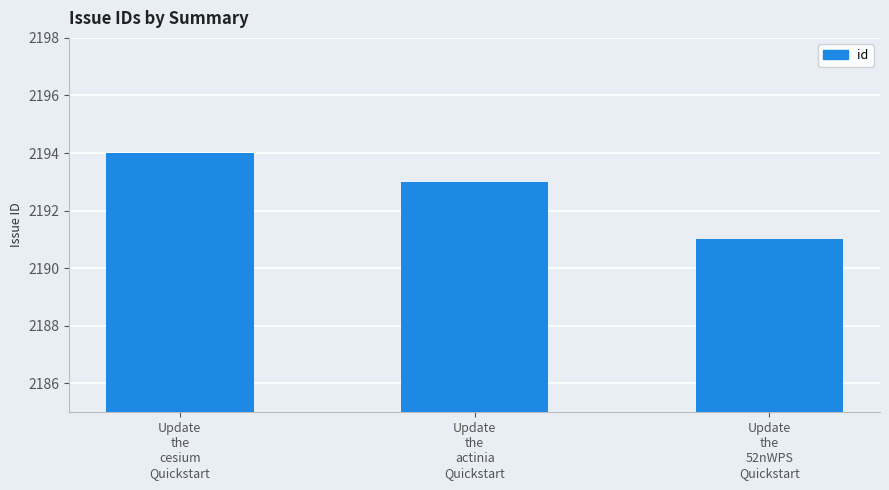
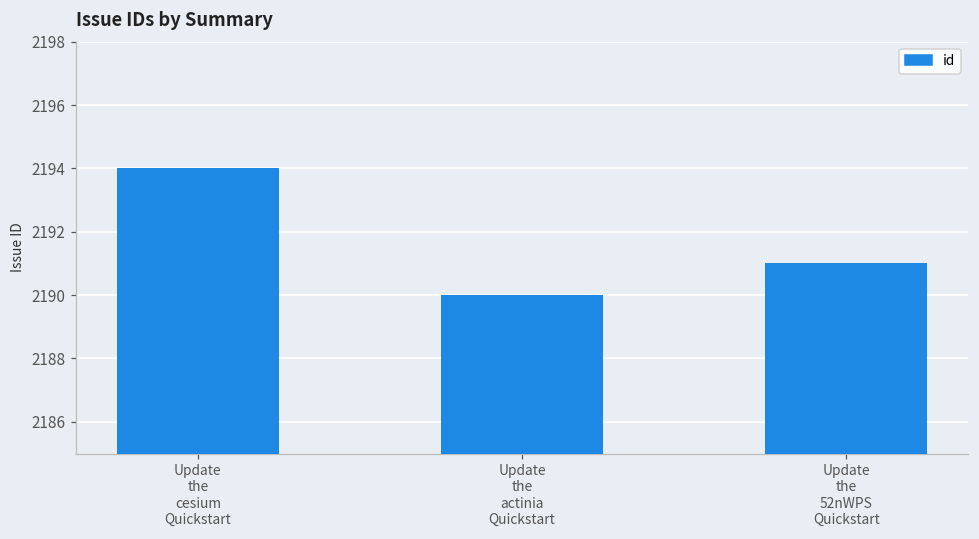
Update the actinia Quickstart: 2193 -> 2190
